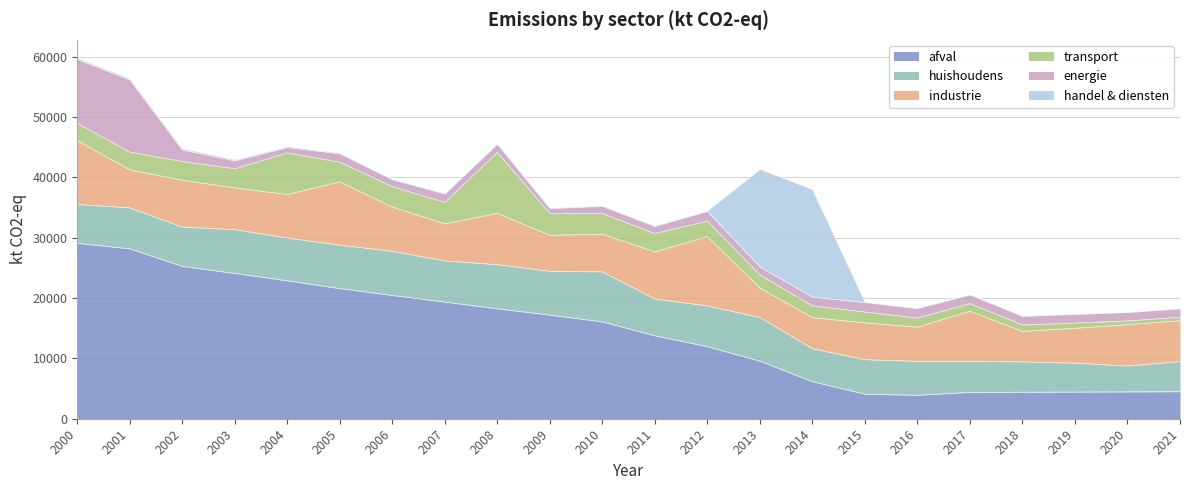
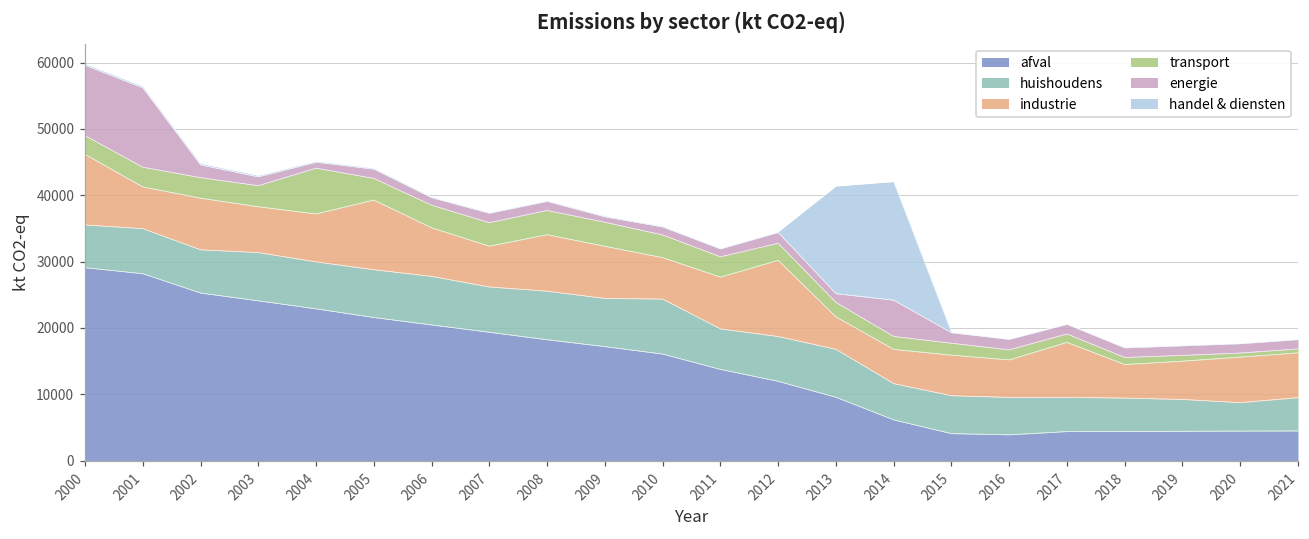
transport, 2008: 10000 -> 4000
industrie, 2009: 6000 -> 8000
energie, 2014: 1000 -> 5000
